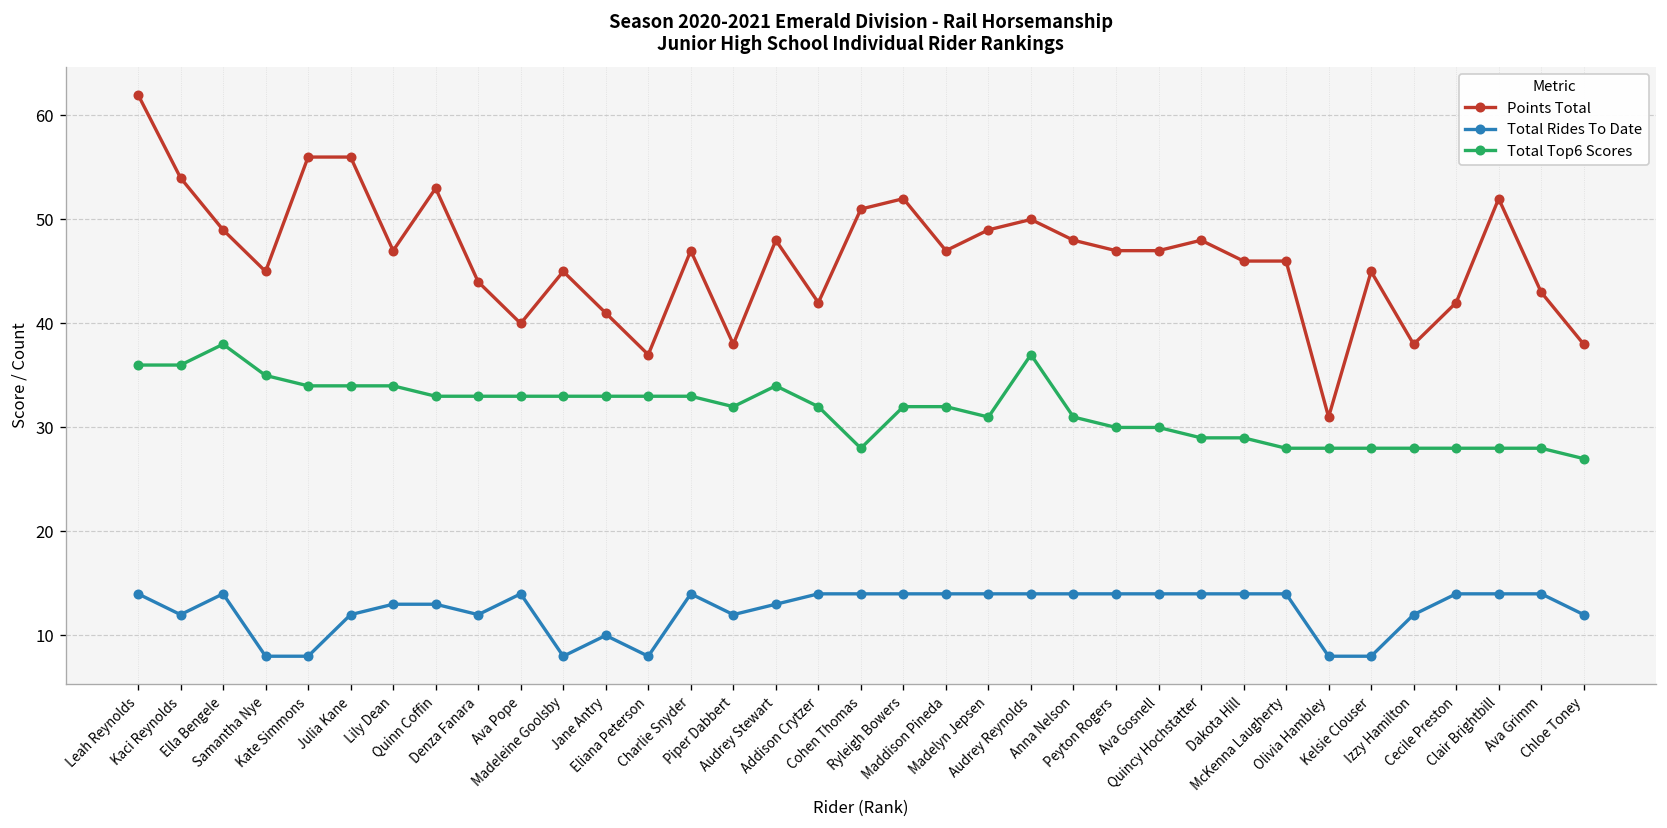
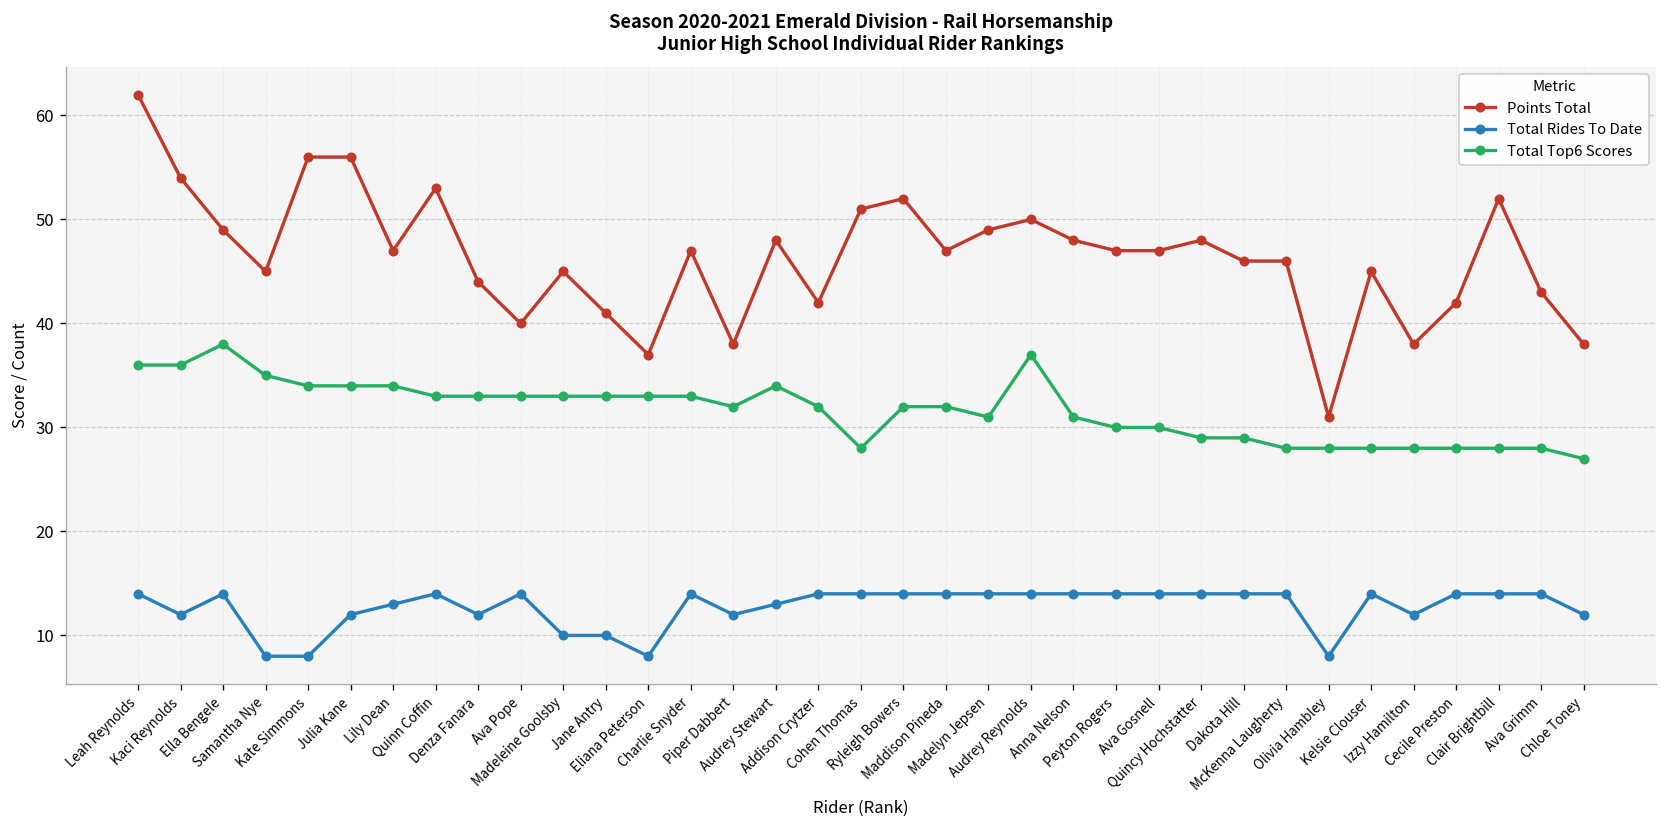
Total Rides To Date, Quinn Coffin: 13 -> 14
Total Rides To Date, Madeleine Goolsby: 8 -> 10
Total Rides To Date, Kelsie Clouser: 8 -> 14
